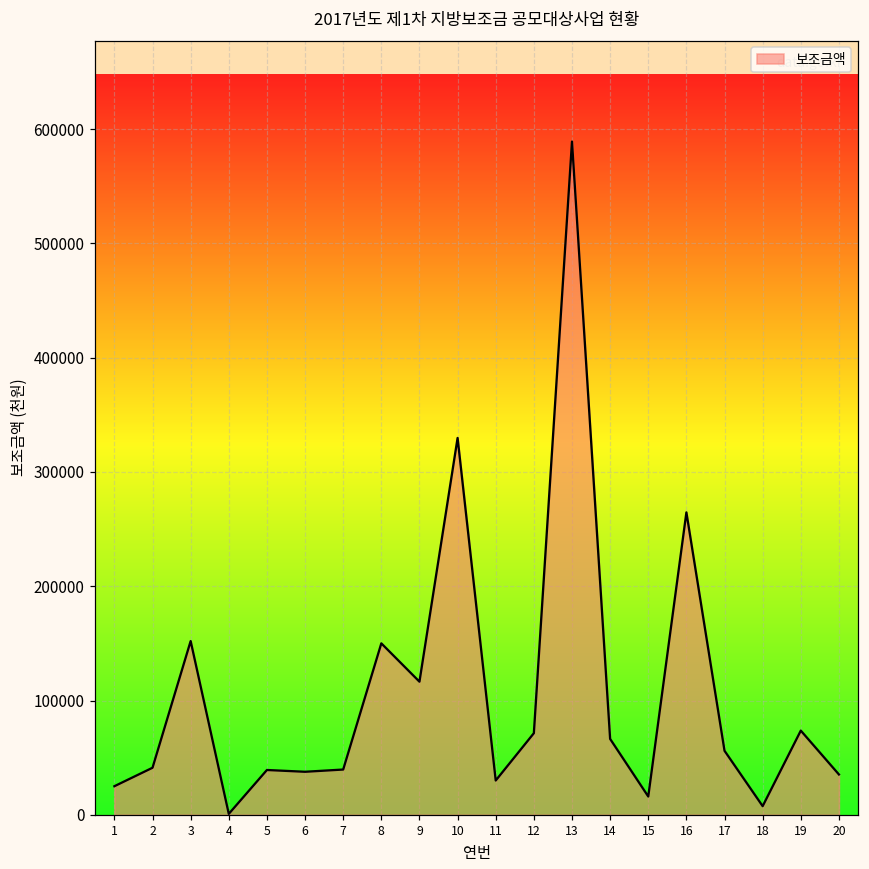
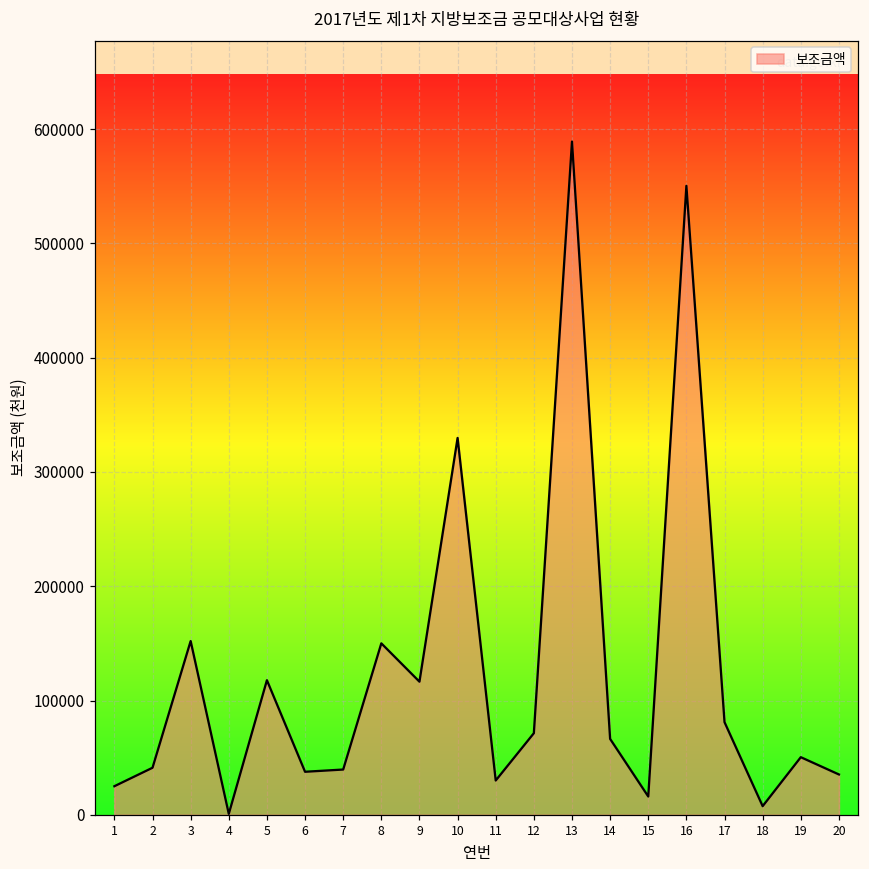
5: 39000 -> 118000
16: 265000 -> 550000
17: 56000 -> 81000
19: 74000 -> 50000
